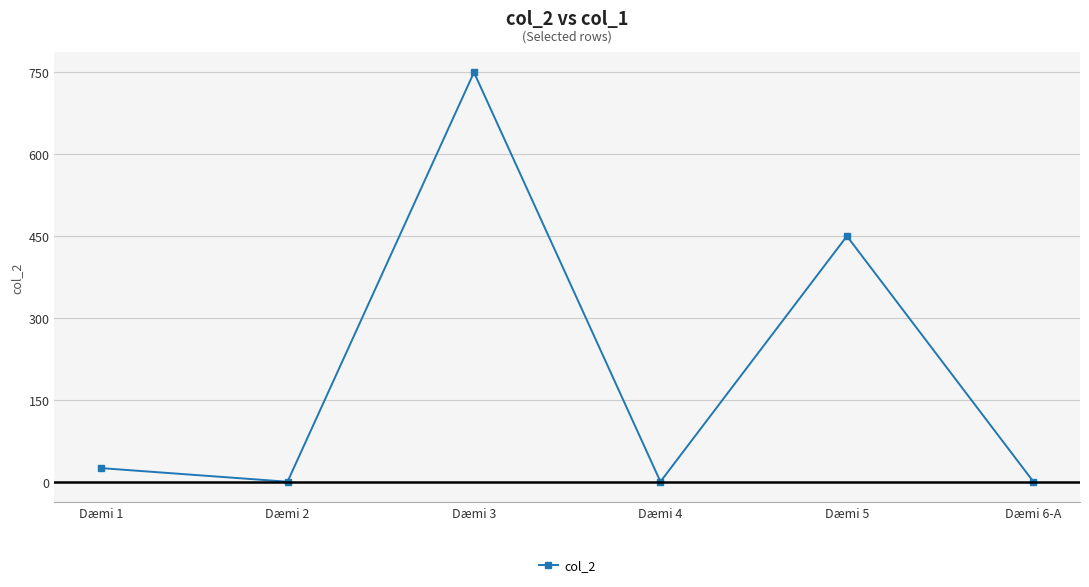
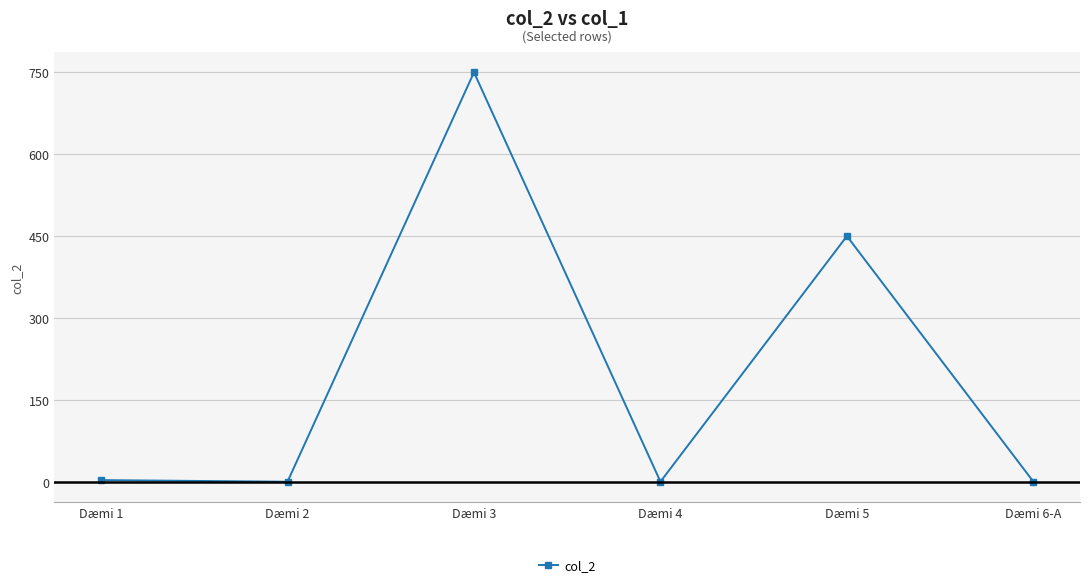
Dæmi 1: 30 -> 0
